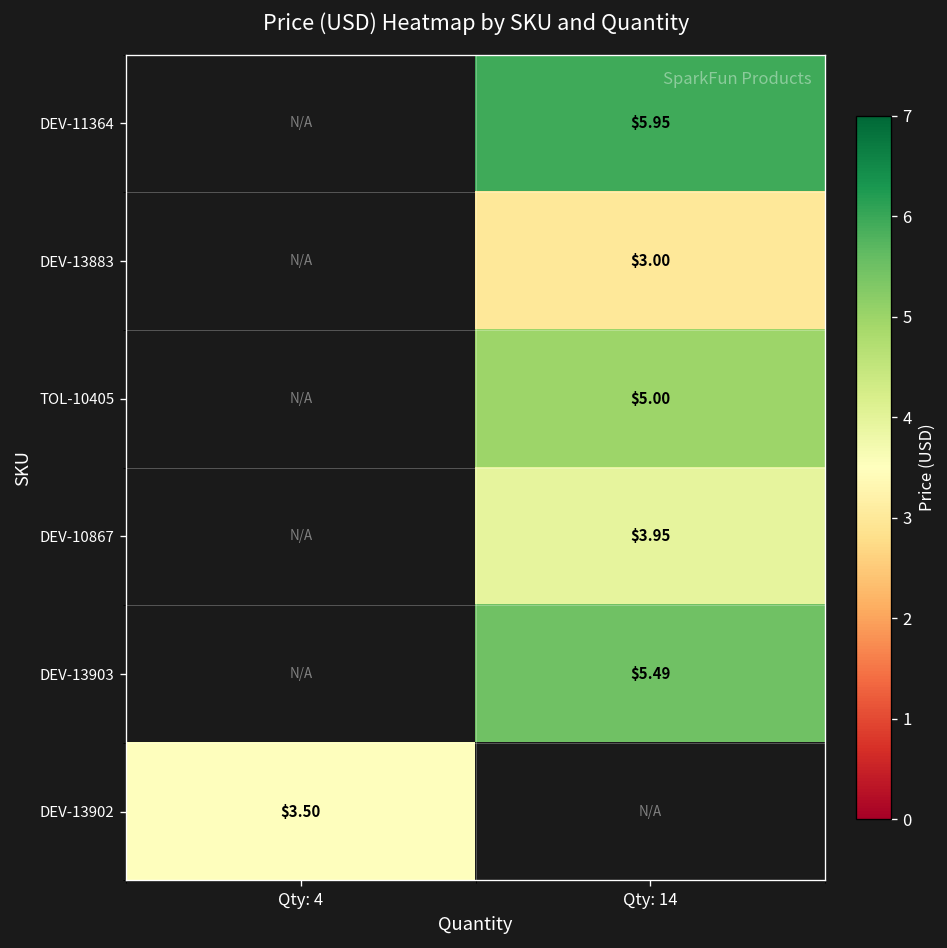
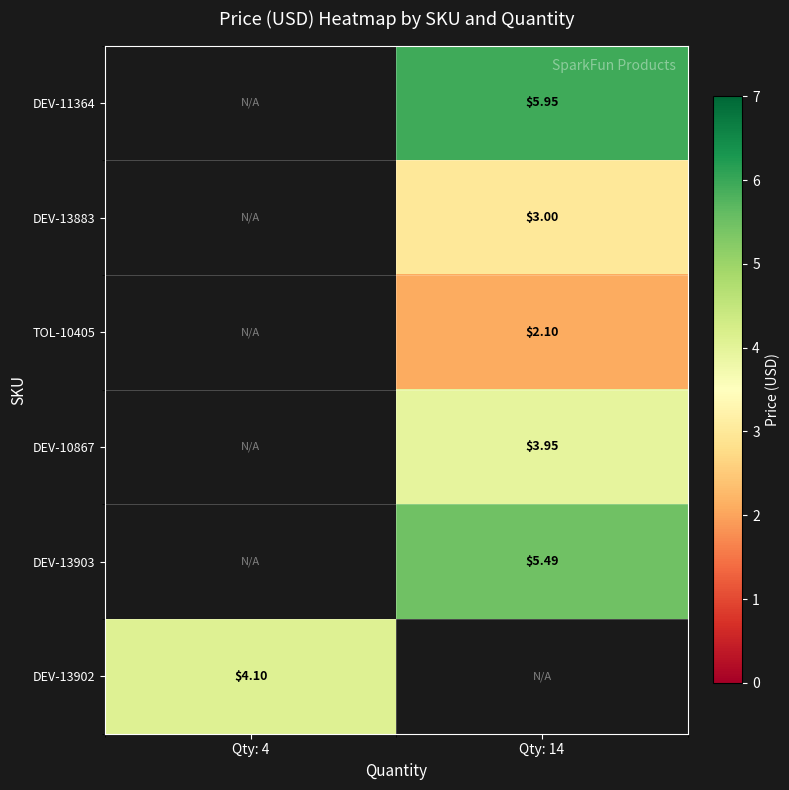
TOL-10405, Qty: 14: $5.00 -> $2.10
DEV-13902, Qty: 4: $3.50 -> $4.10
